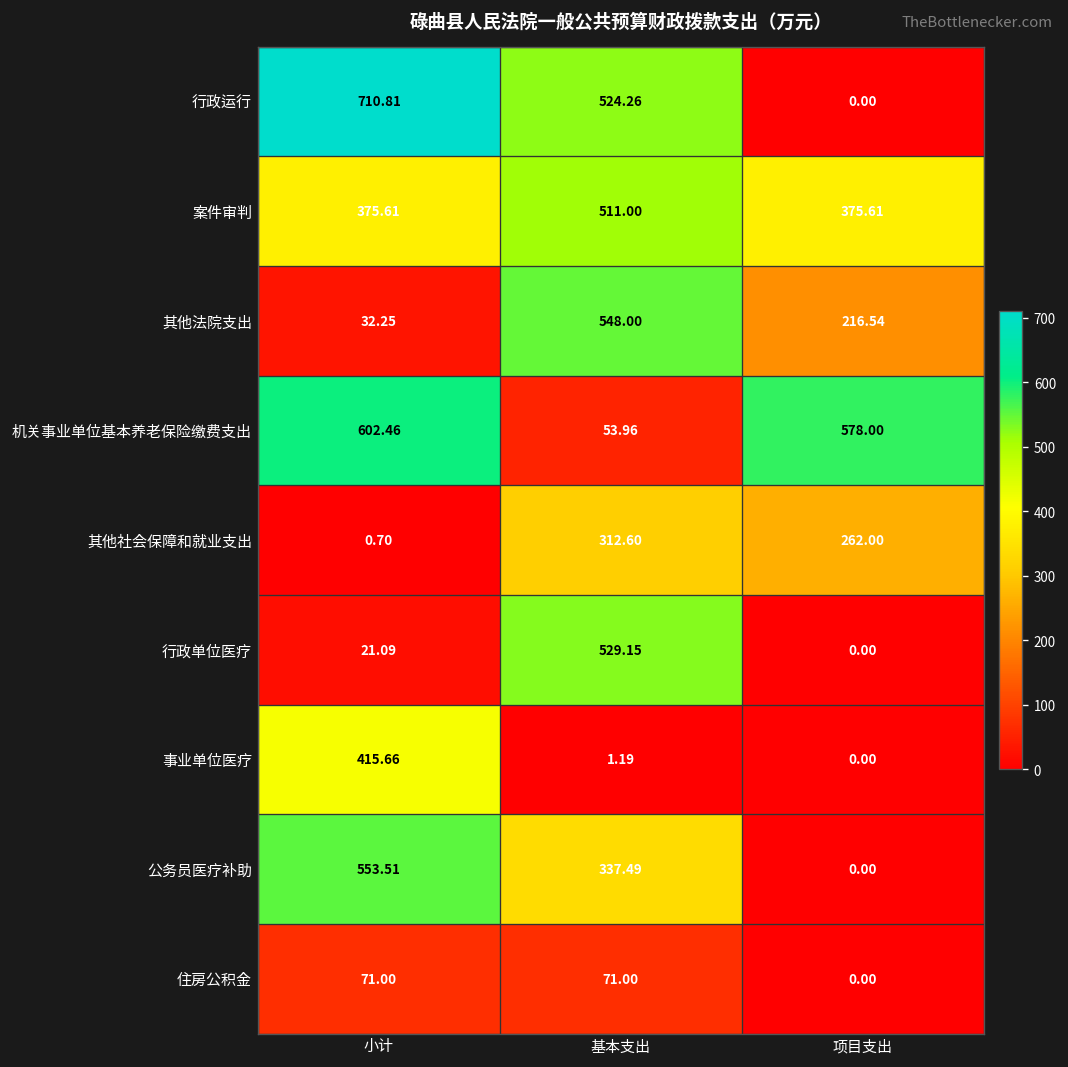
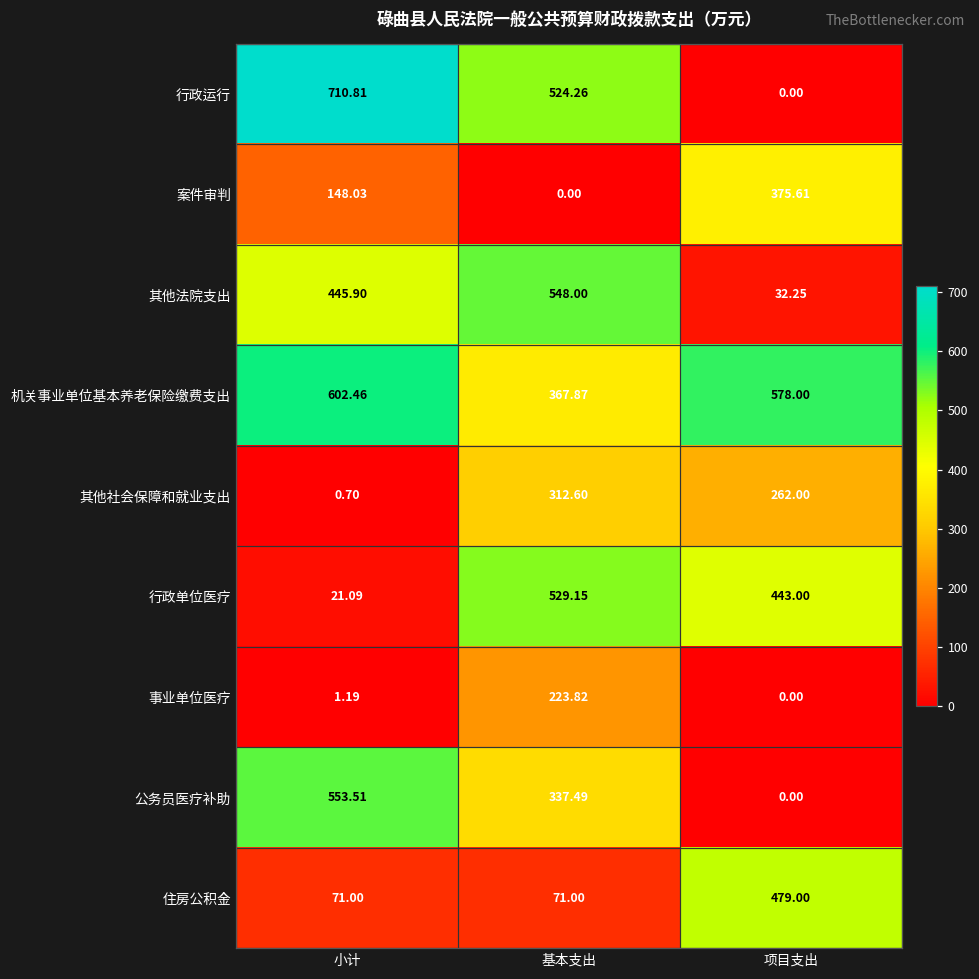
案件审判, 小计: 375.61 -> 148.03
案件审判, 基本支出: 511.00 -> 0.00
其他法院支出, 小计: 32.25 -> 445.90
其他法院支出, 项目支出: 216.54 -> 32.25
机关事业单位基本养老保险缴费支出, 基本支出: 53.96 -> 367.87
行政单位医疗, 项目支出: 0.00 -> 443.00
事业单位医疗, 小计: 415.66 -> 1.19
事业单位医疗, 基本支出: 1.19 -> 223.82
住房公积金, 项目支出: 0.00 -> 479.00
